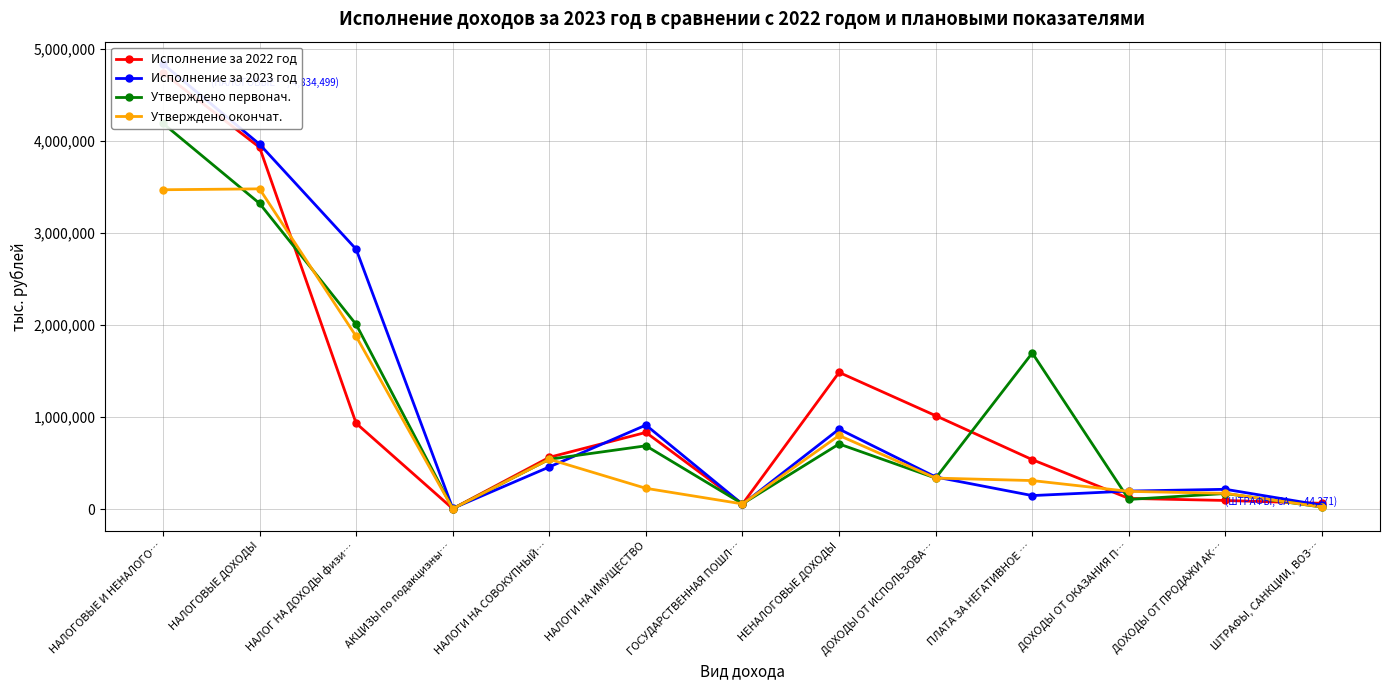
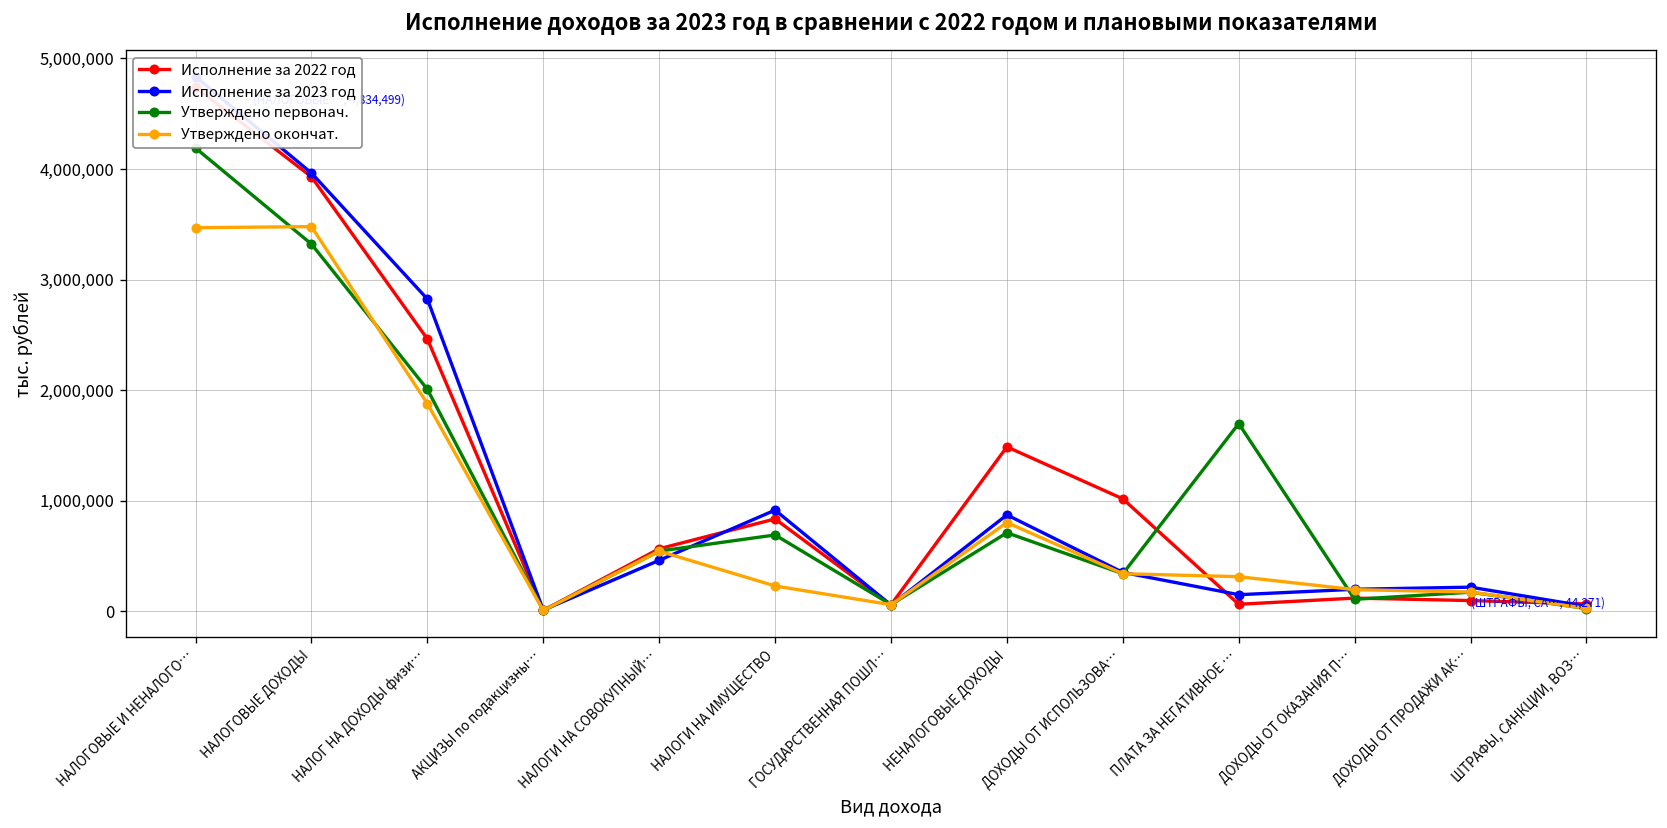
Исполнение за 2022 год, НАЛОГ НА ДОХОДЫ физи…: 900,000 -> 2,500,000
Исполнение за 2022 год, ПЛАТА ЗА НЕГАТИВНОЕ …: 500,000 -> 100,000
